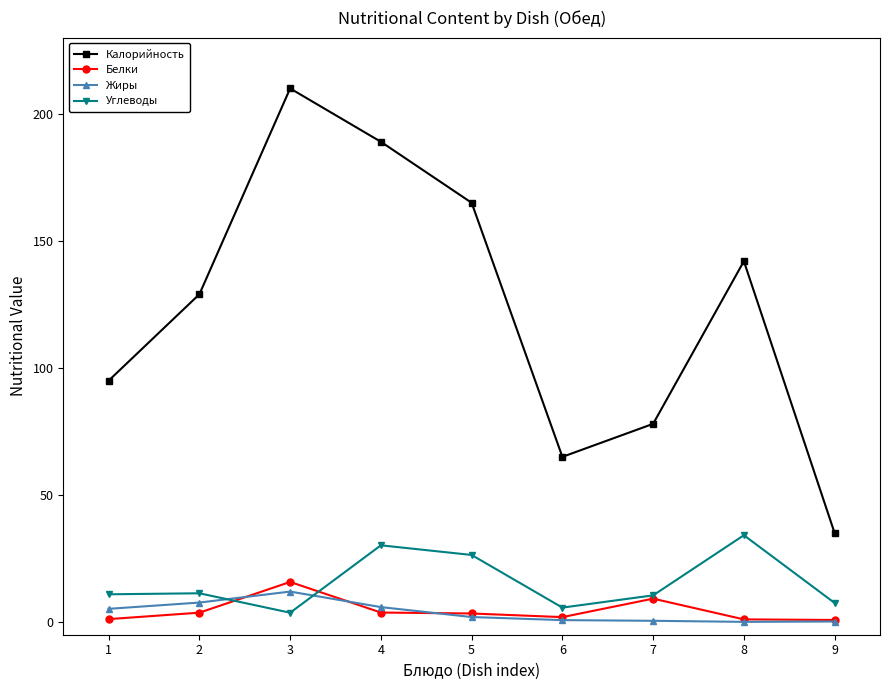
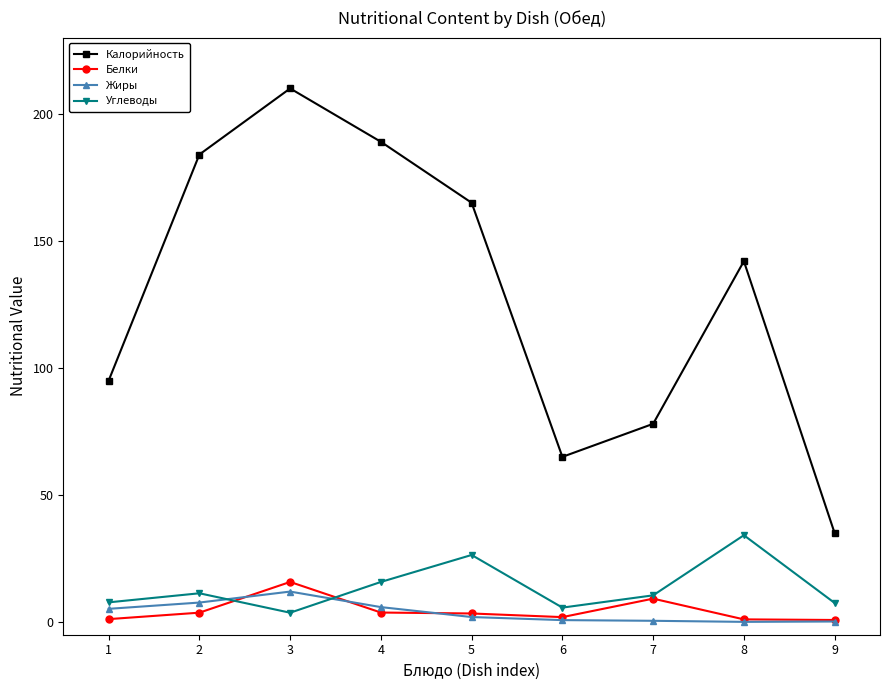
Углеводы, 1: 11 -> 8
Калорийность, 2: 129 -> 184
Углеводы, 4: 30 -> 16
